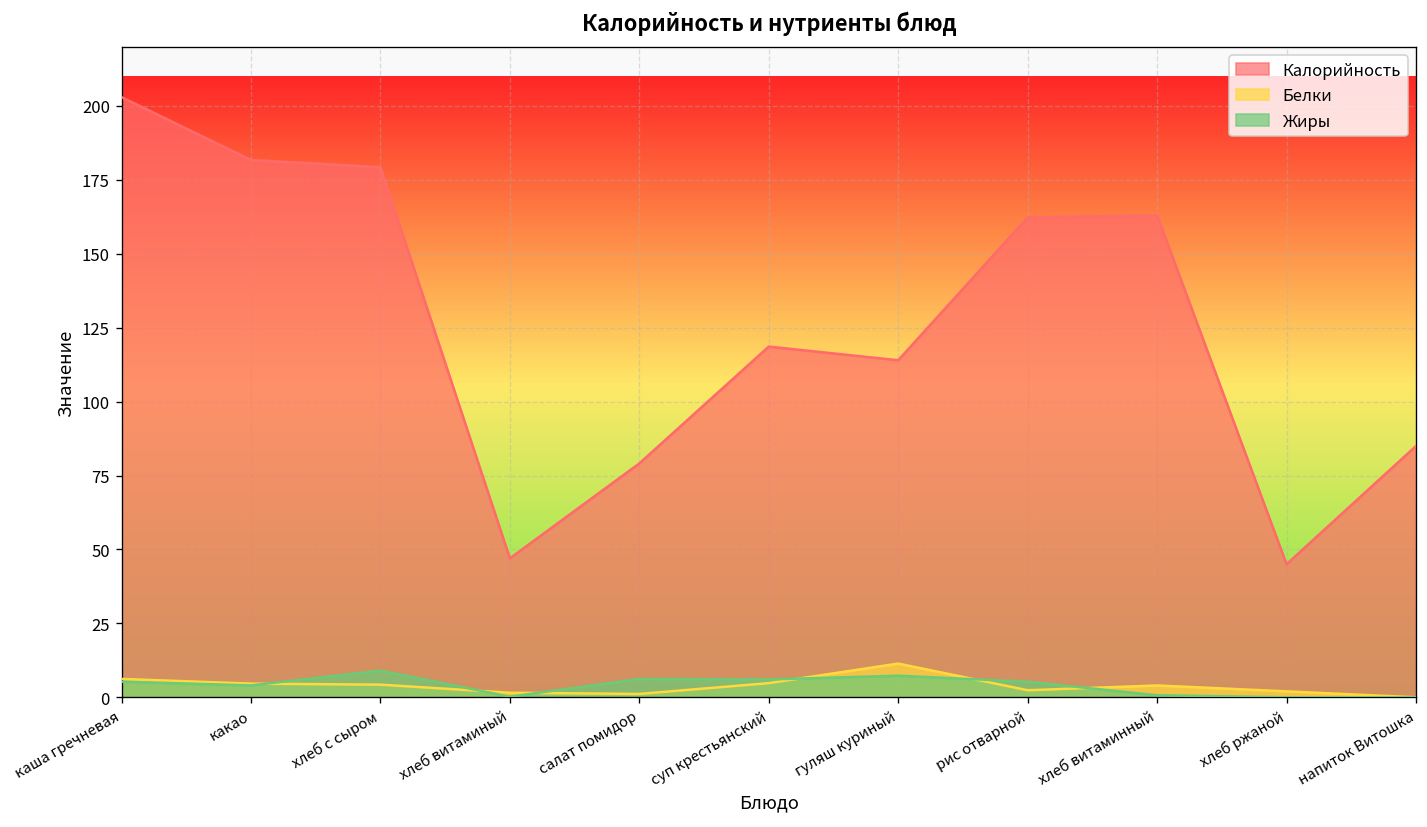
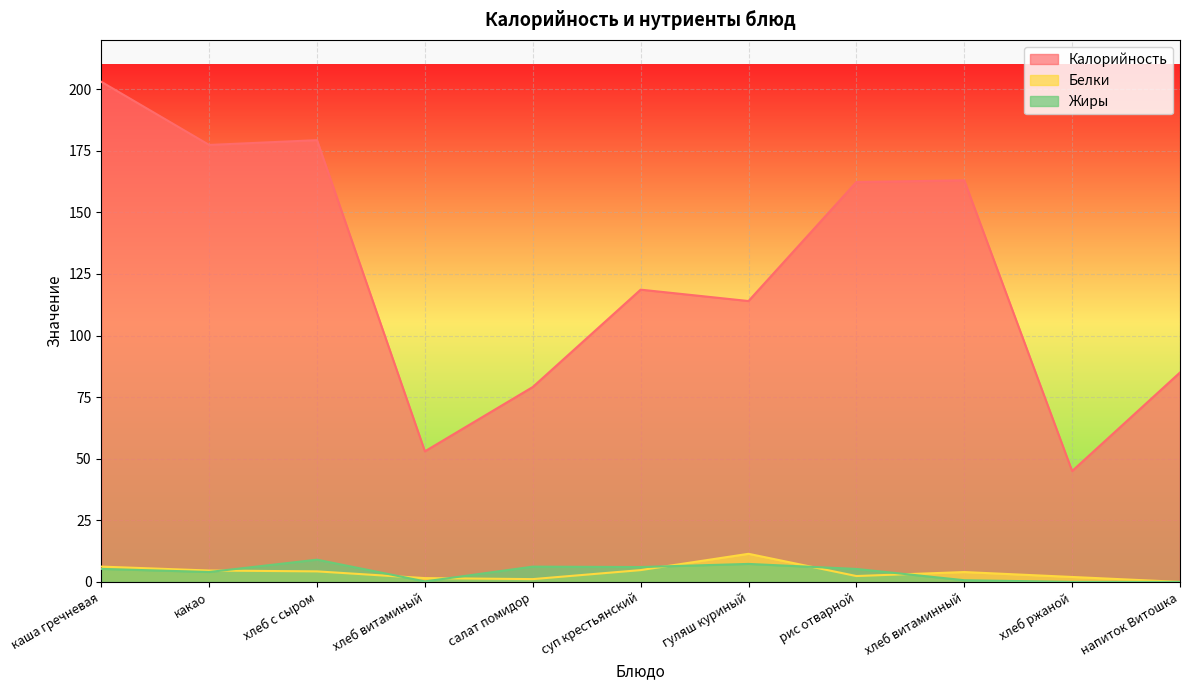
Калорийность, какао: 182 -> 177
Калорийность, хлеб витаминый: 47 -> 53
